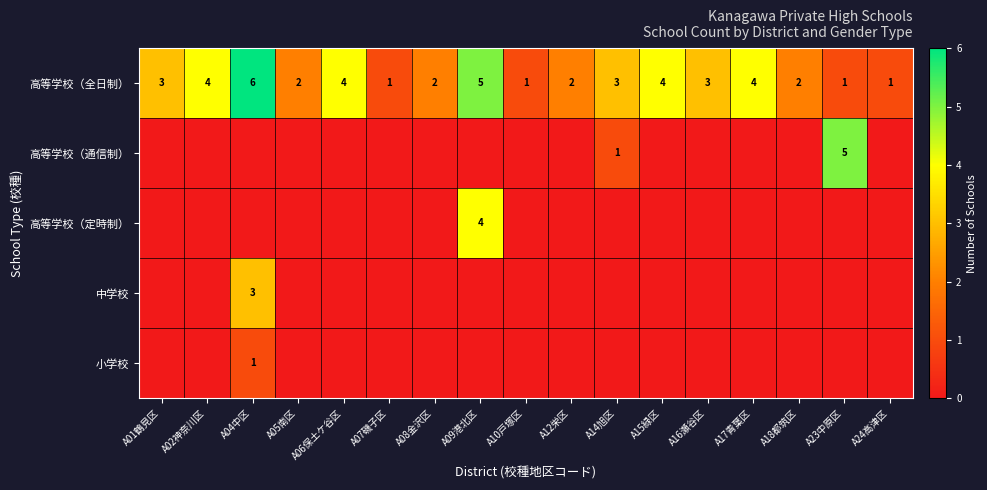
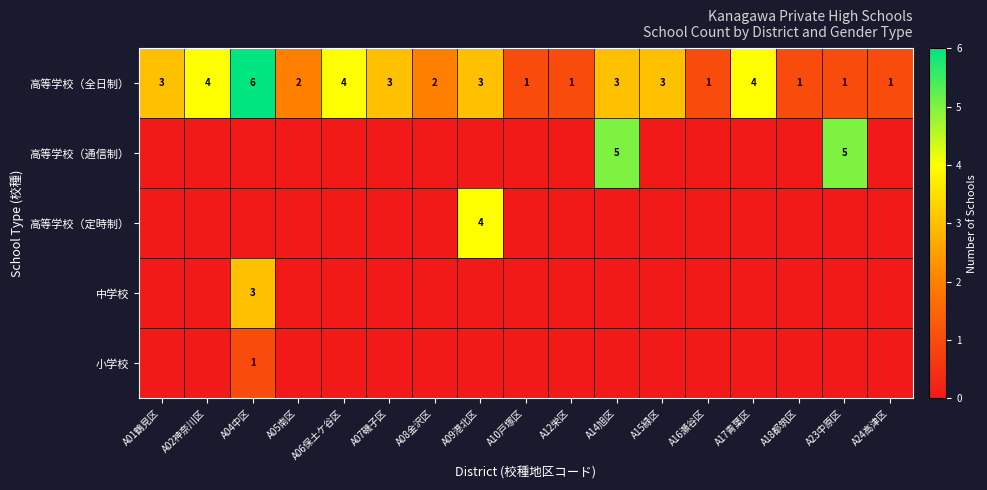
高等学校（全日制）, A07磯子区: 1 -> 3
高等学校（全日制）, A09港北区: 5 -> 3
高等学校（全日制）, A12栄区: 2 -> 1
高等学校（全日制）, A15緑区: 4 -> 3
高等学校（全日制）, A16瀬谷区: 3 -> 1
高等学校（全日制）, A18都筑区: 2 -> 1
高等学校（通信制）, A14旭区: 1 -> 5
